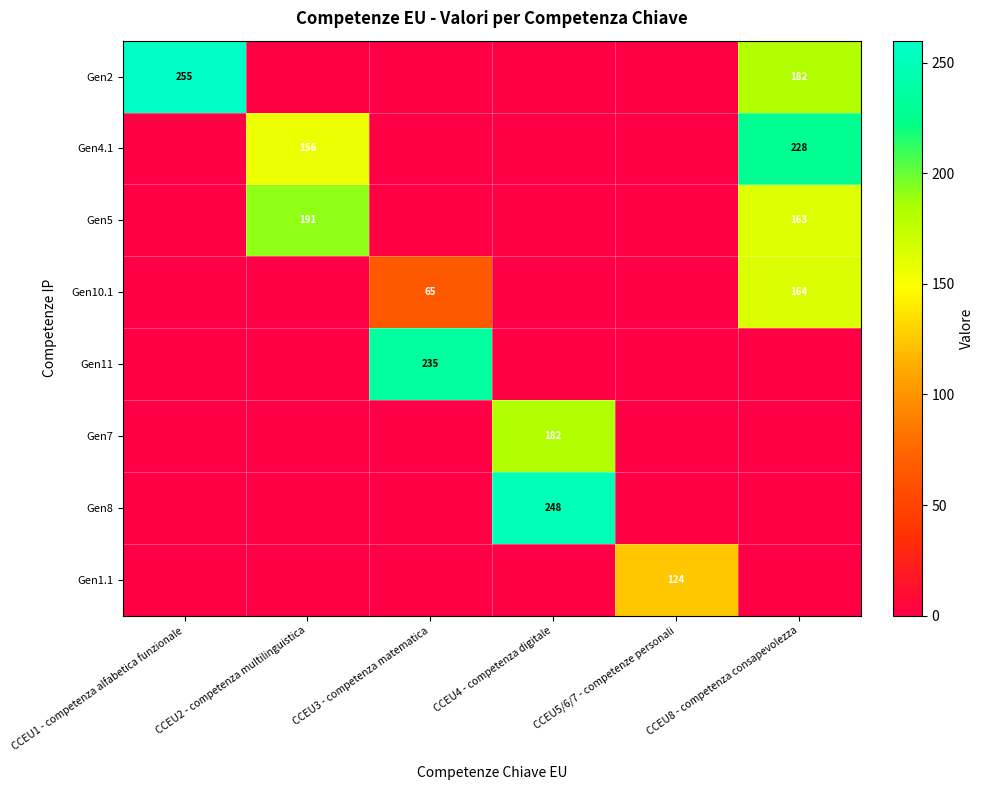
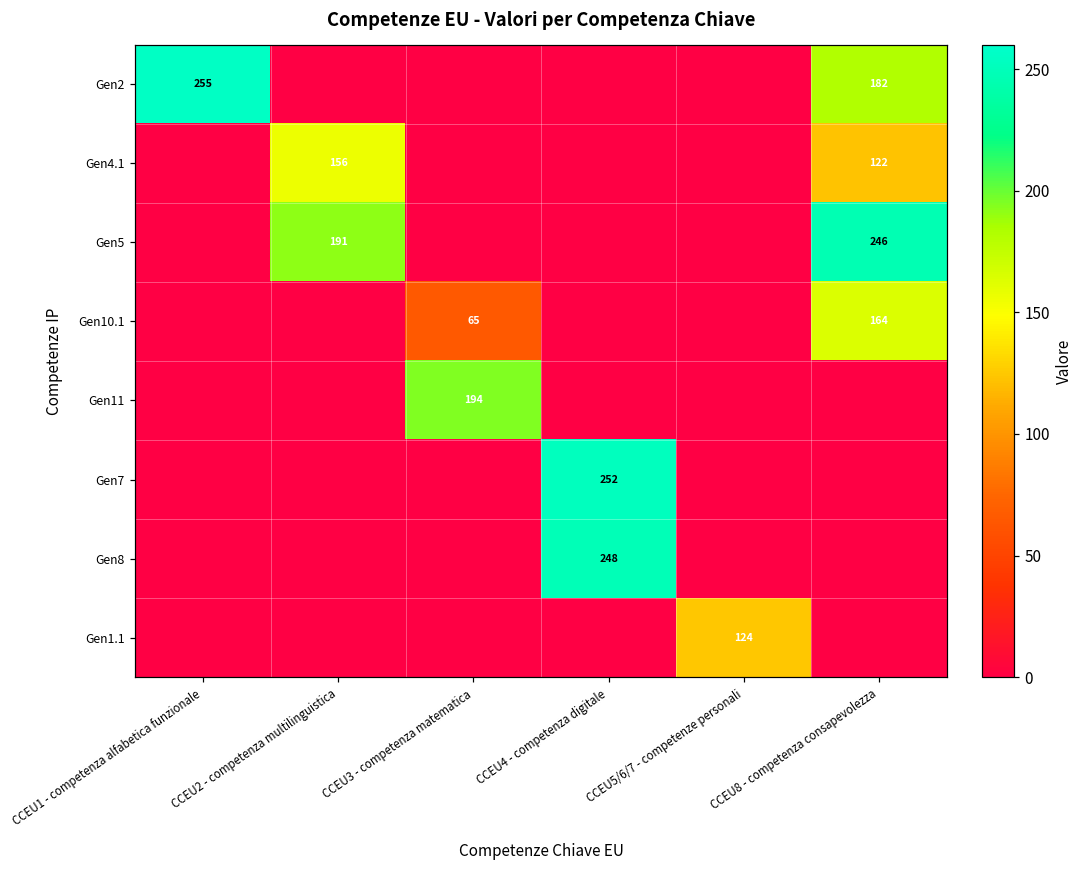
Gen4.1, CCEU8 - competenza consapevolezza: 228 -> 122
Gen5, CCEU8 - competenza consapevolezza: 163 -> 246
Gen11, CCEU3 - competenza matematica: 235 -> 194
Gen7, CCEU4 - competenza digitale: 182 -> 252
